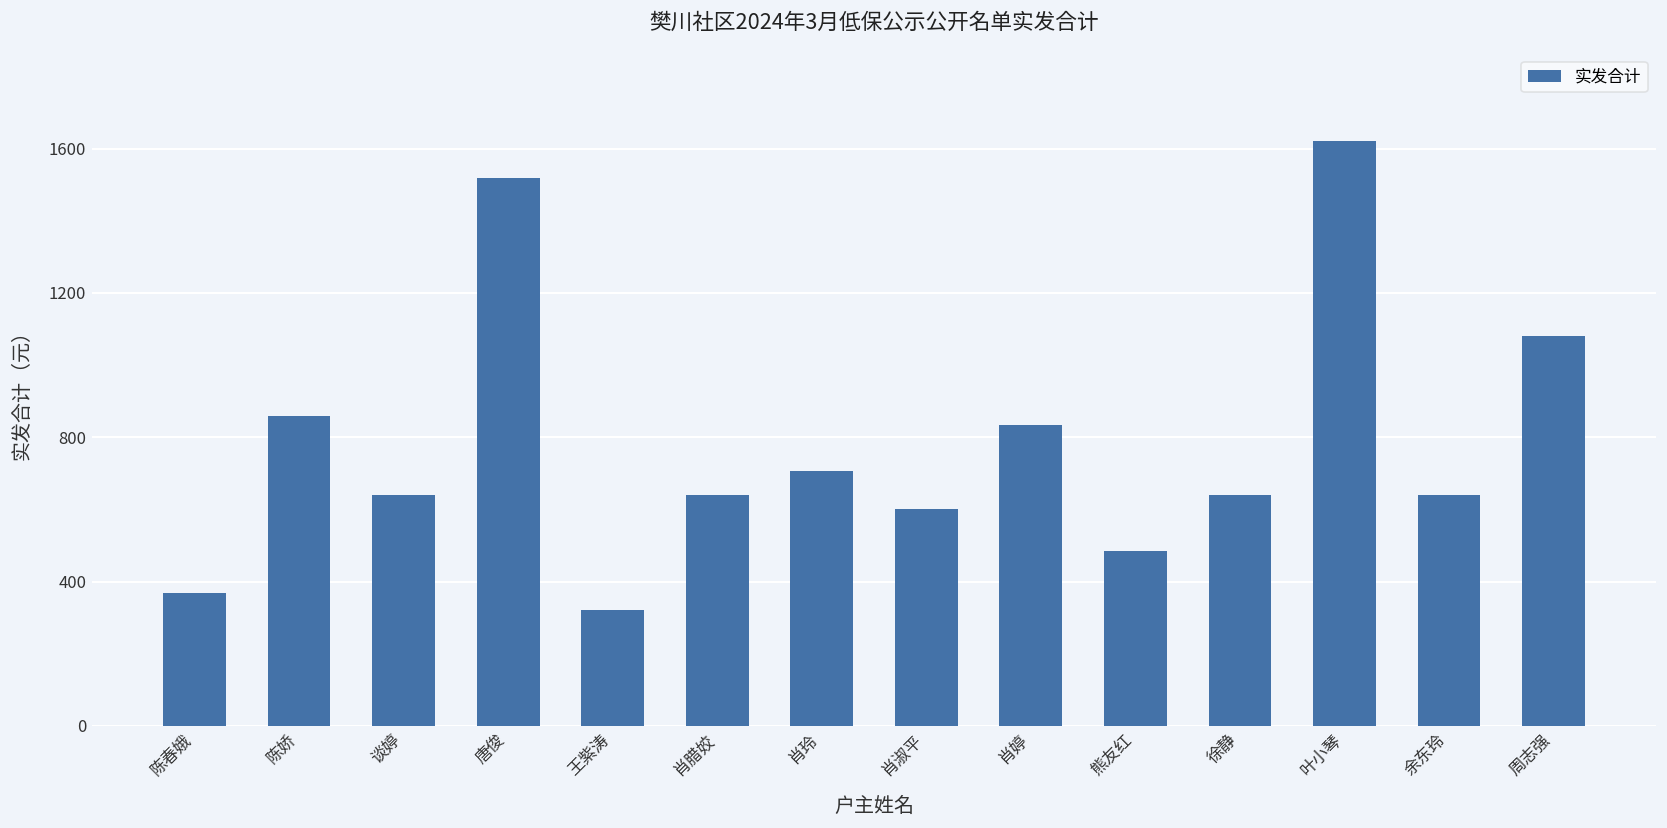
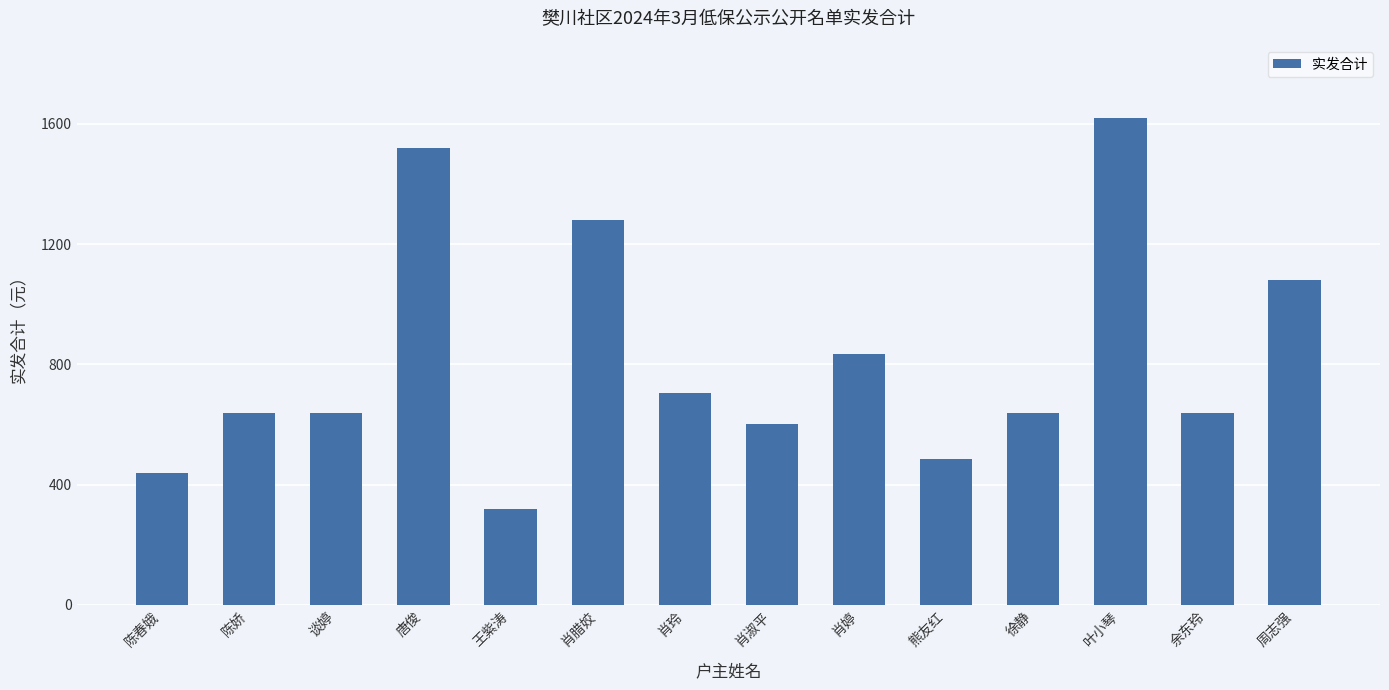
陈春娥: 370 -> 440
陈娇: 860 -> 640
肖腊姣: 640 -> 1280
